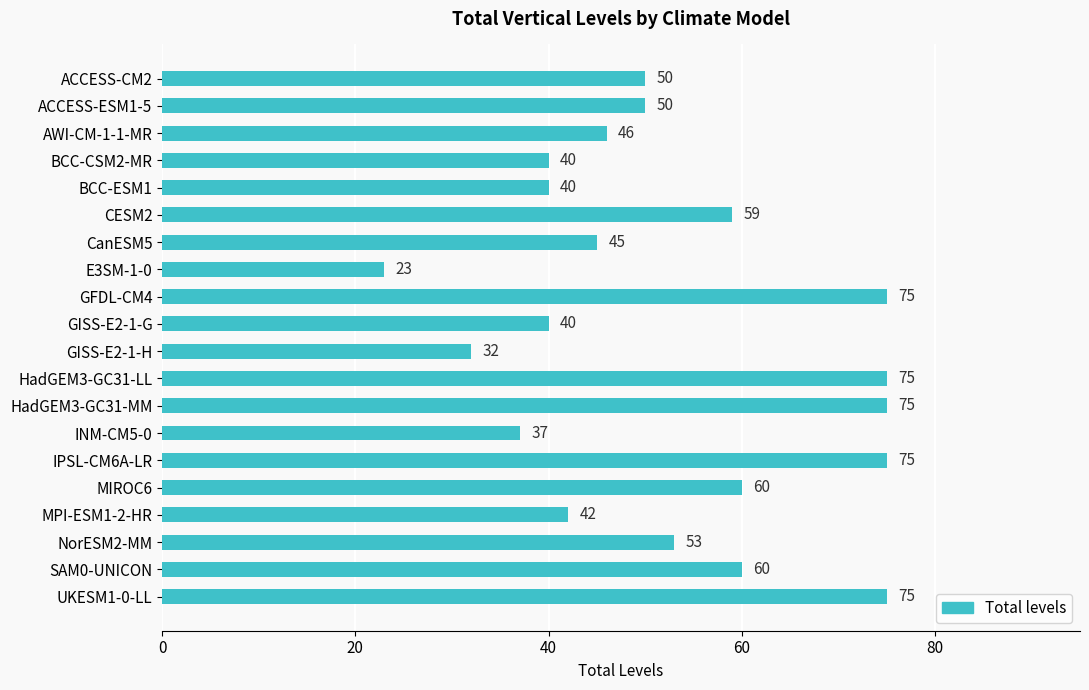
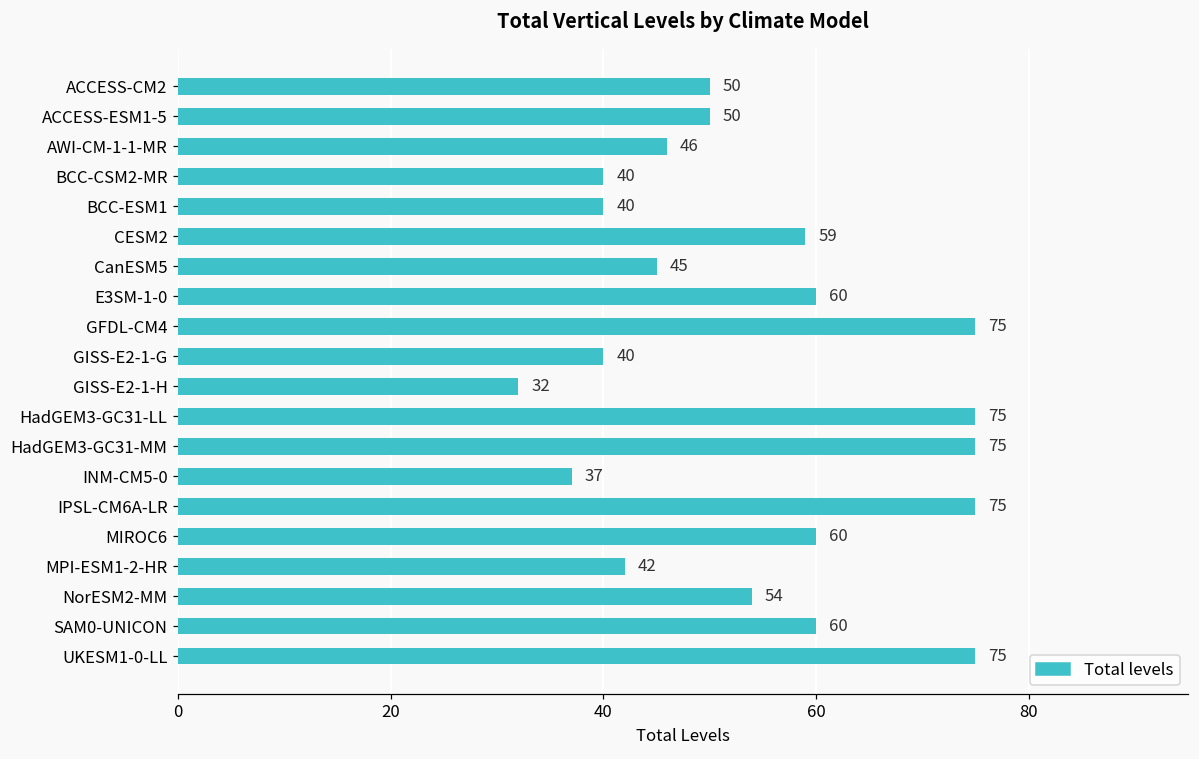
E3SM-1-0: 23 -> 60
NorESM2-MM: 53 -> 54
